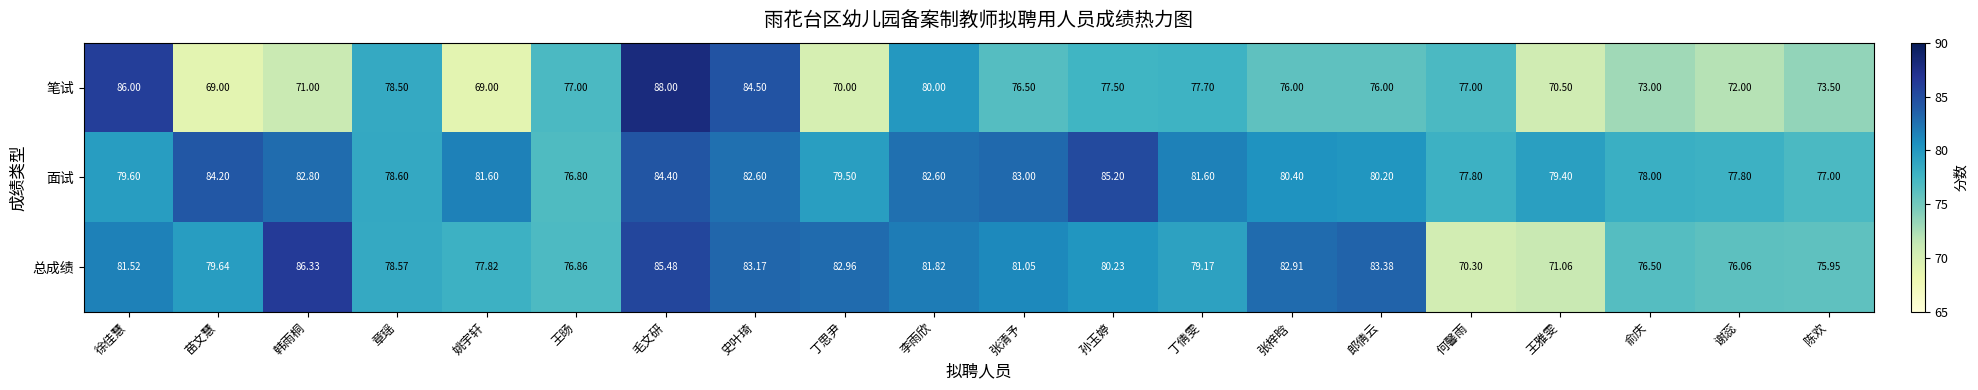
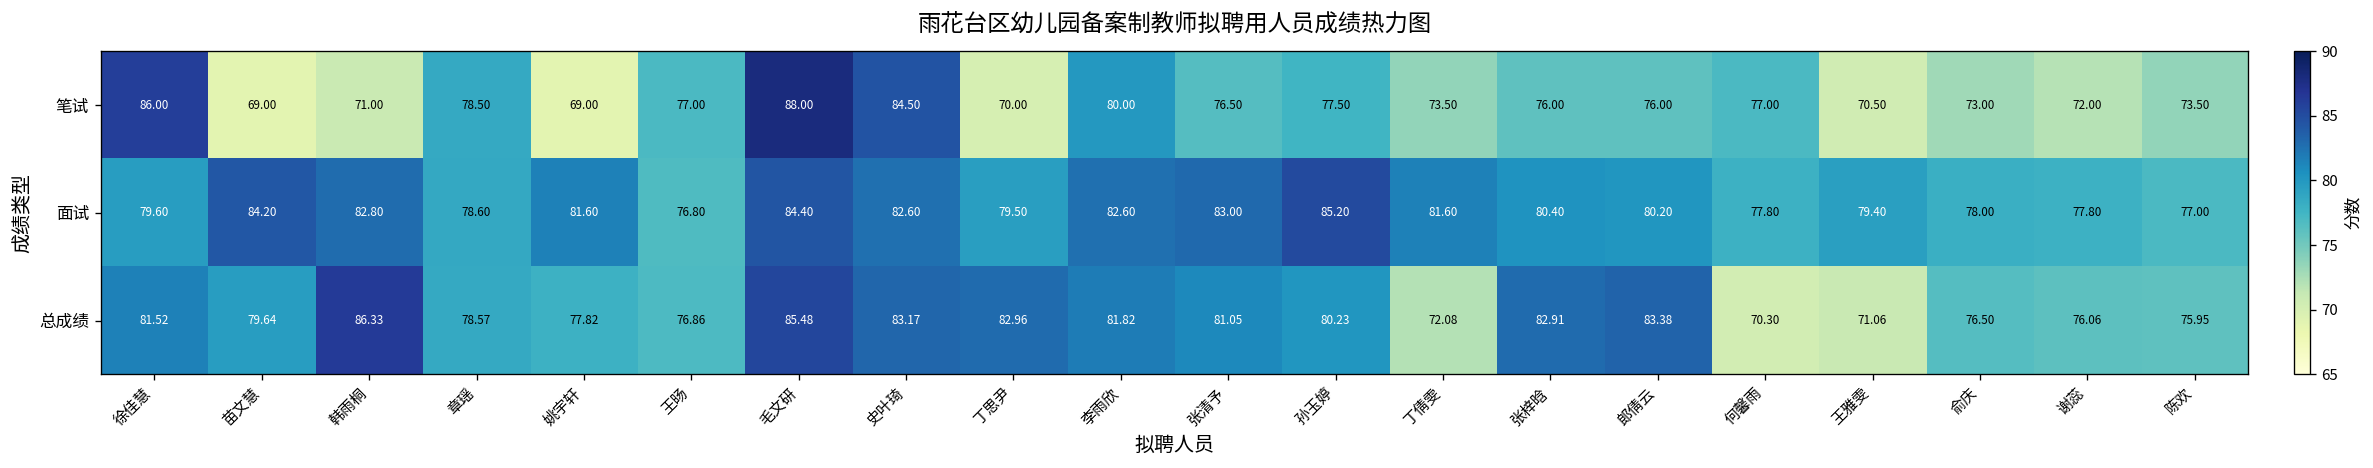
笔试, 丁倩雯: 77.70 -> 73.50
总成绩, 丁倩雯: 79.17 -> 72.08
